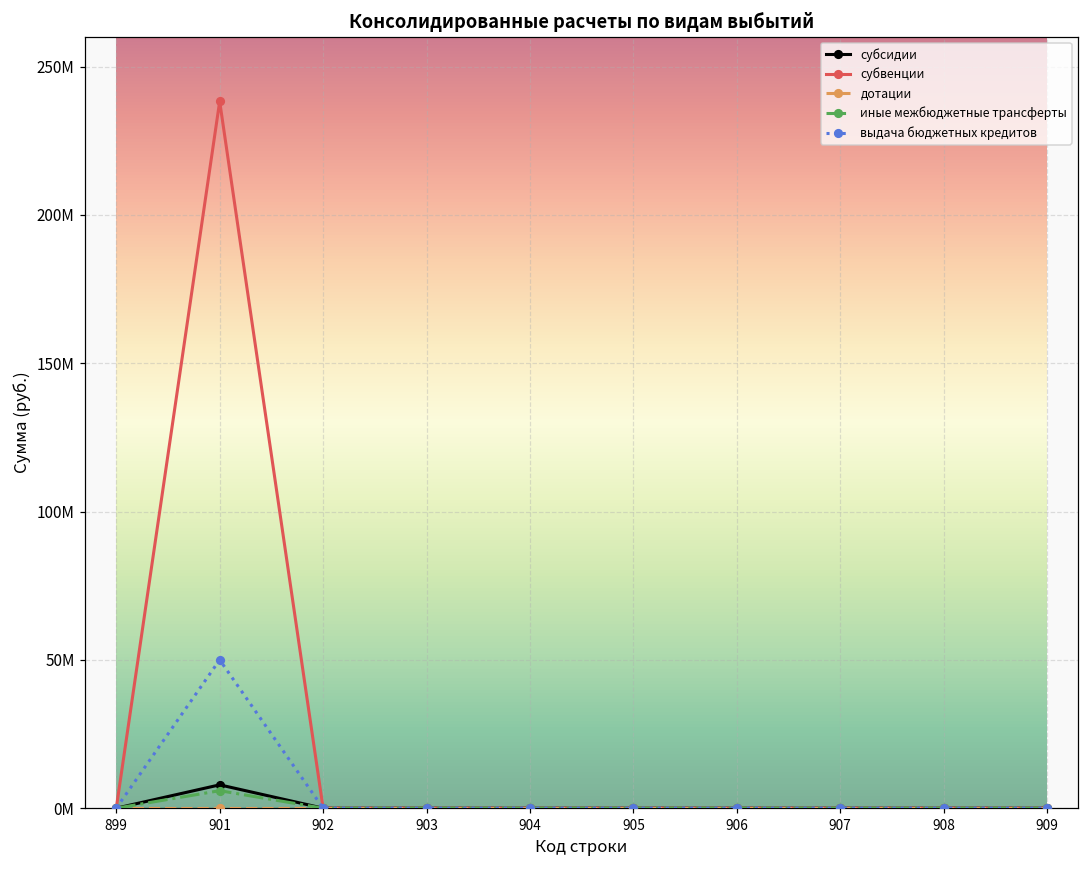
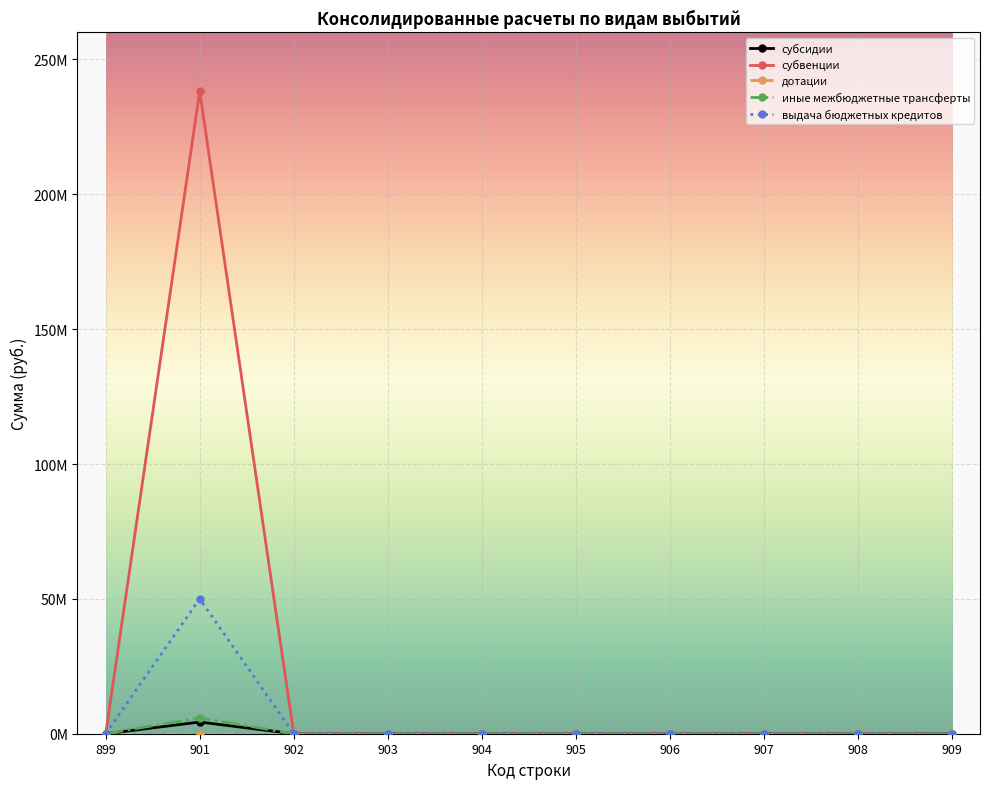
субсидии, 901: 8000000 -> 4000000
